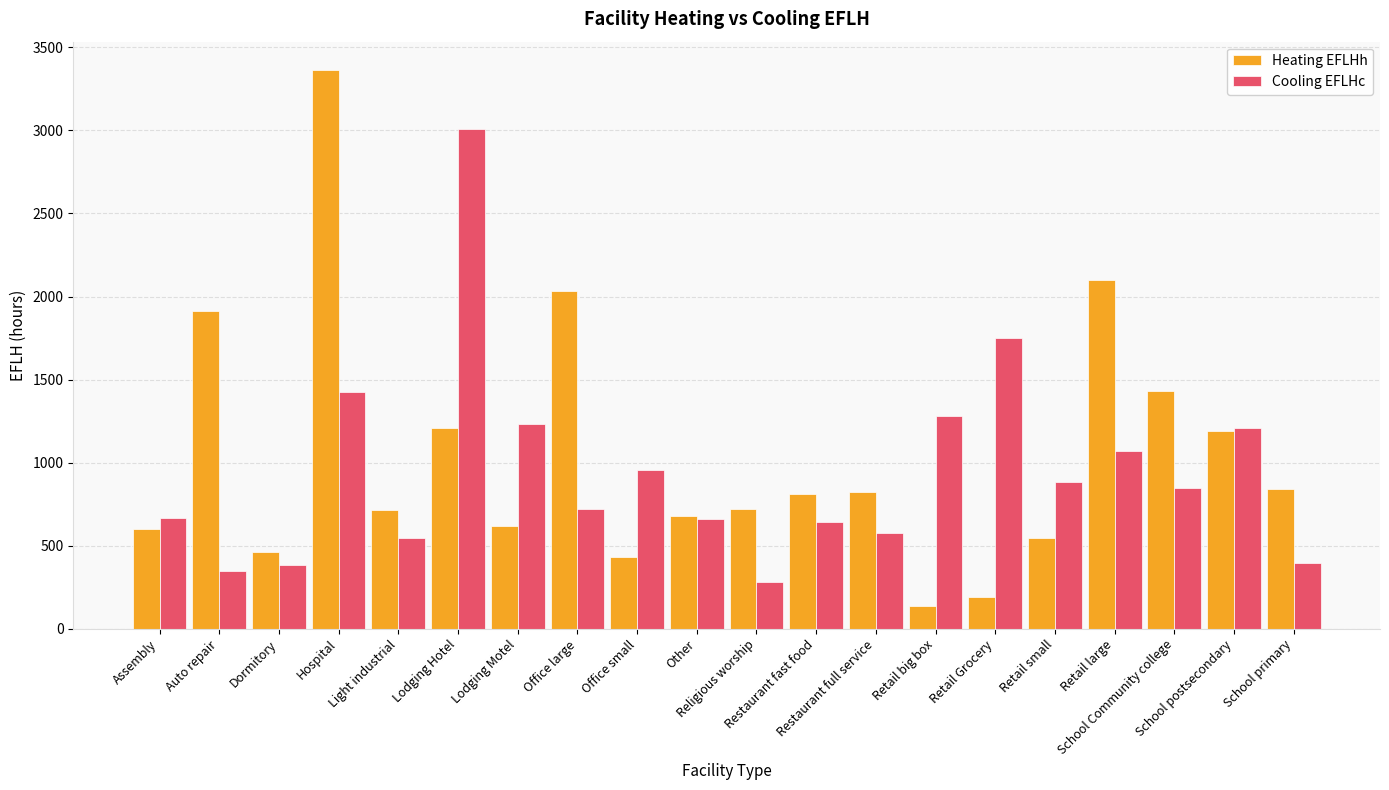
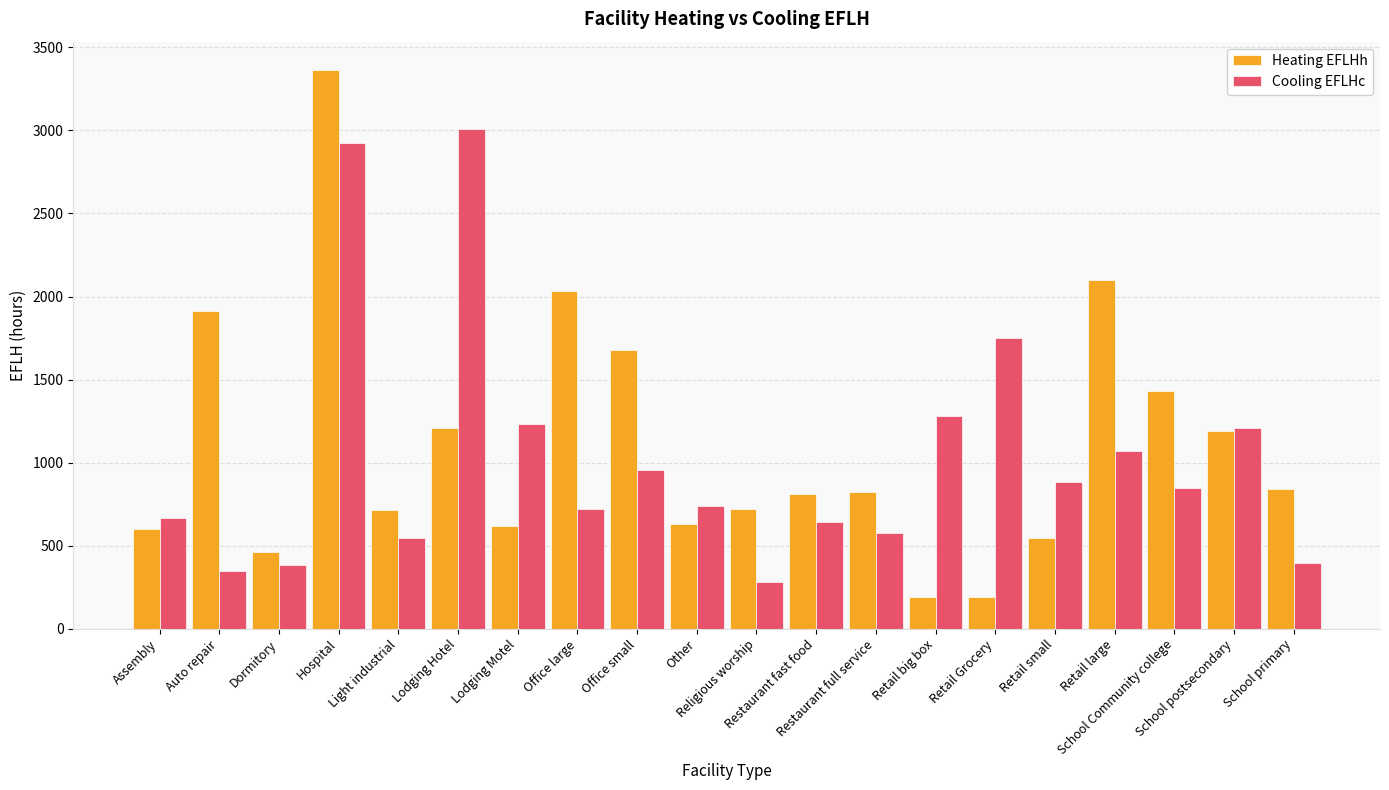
Cooling EFLHc, Hospital: 1420 -> 2920
Heating EFLHh, Office small: 430 -> 1680
Heating EFLHh, Other: 680 -> 630
Cooling EFLHc, Other: 660 -> 740
Heating EFLHh, Retail big box: 140 -> 190
